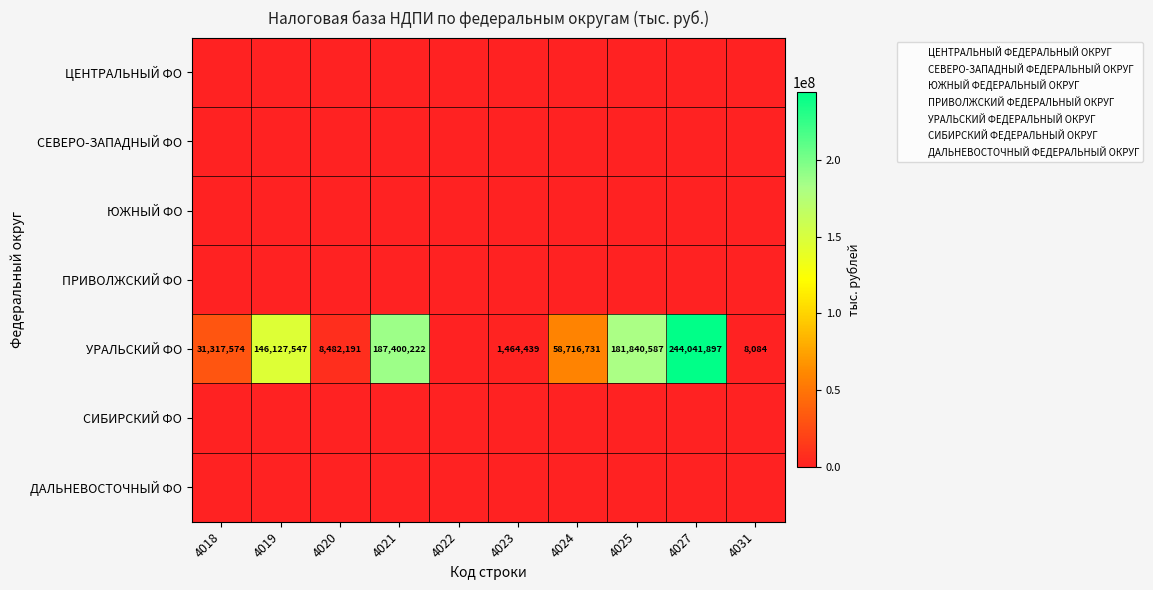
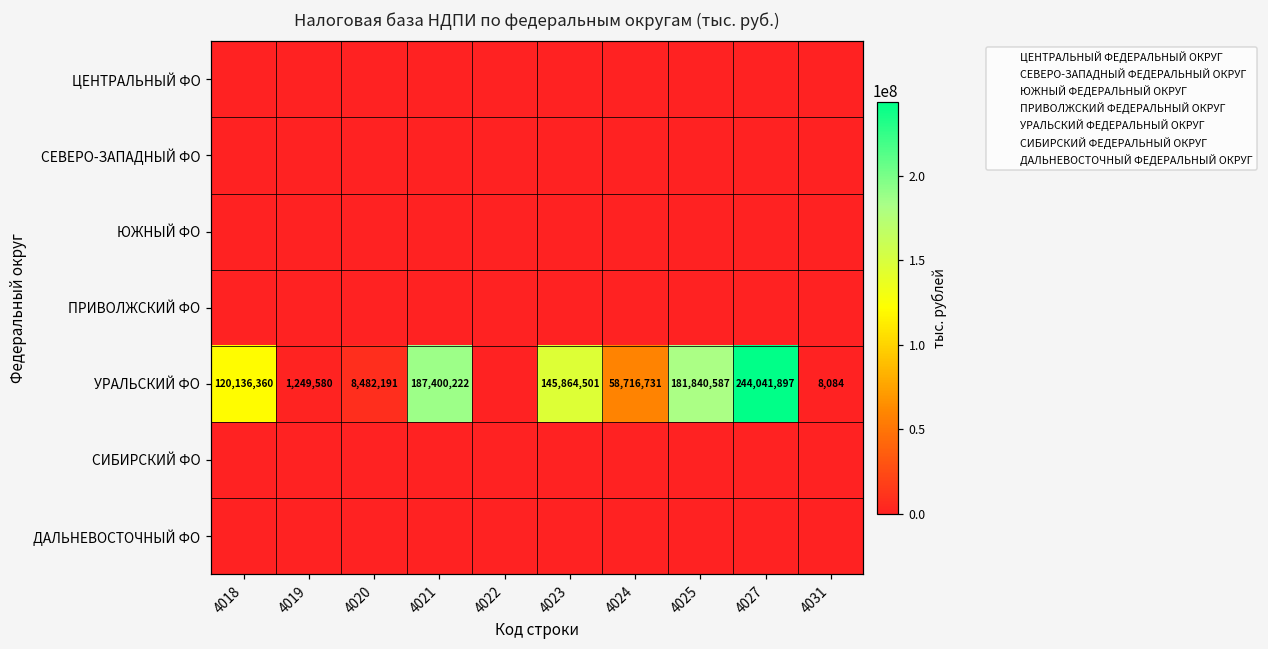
УРАЛЬСКИЙ ФО, 4018: 31,317,574 -> 120,136,360
УРАЛЬСКИЙ ФО, 4019: 146,127,547 -> 1,249,580
УРАЛЬСКИЙ ФО, 4023: 1,464,439 -> 145,864,501
